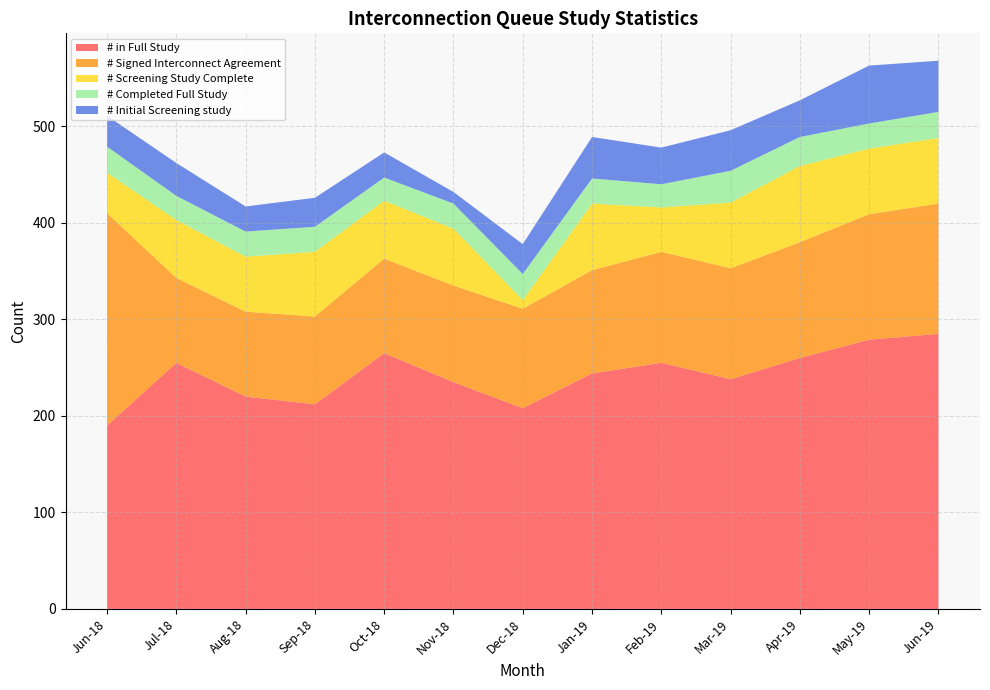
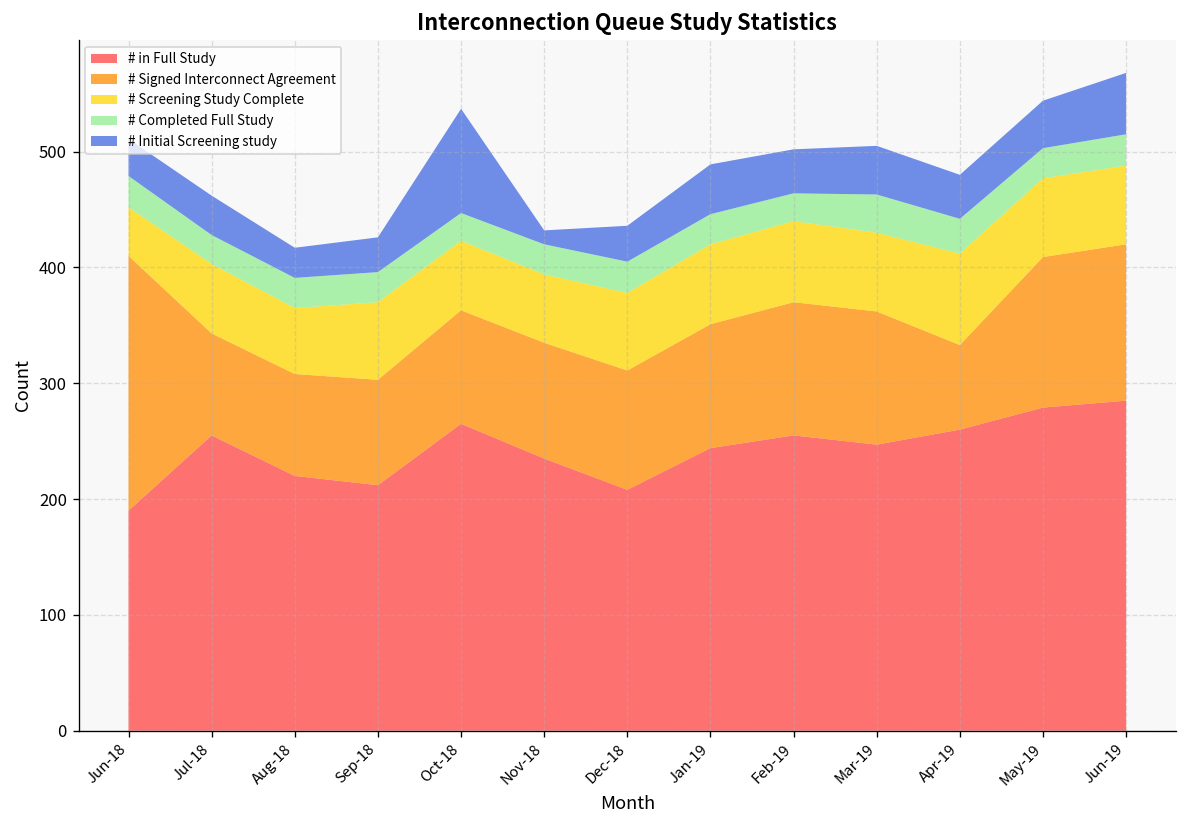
# Initial Screening study, Oct-18: 30 -> 90
# Screening Study Complete, Dec-18: 10 -> 70
# Screening Study Complete, Feb-19: 50 -> 70
# in Full Study, Mar-19: 240 -> 250
# Signed Interconnect Agreement, Apr-19: 120 -> 70
# Initial Screening study, May-19: 60 -> 40
